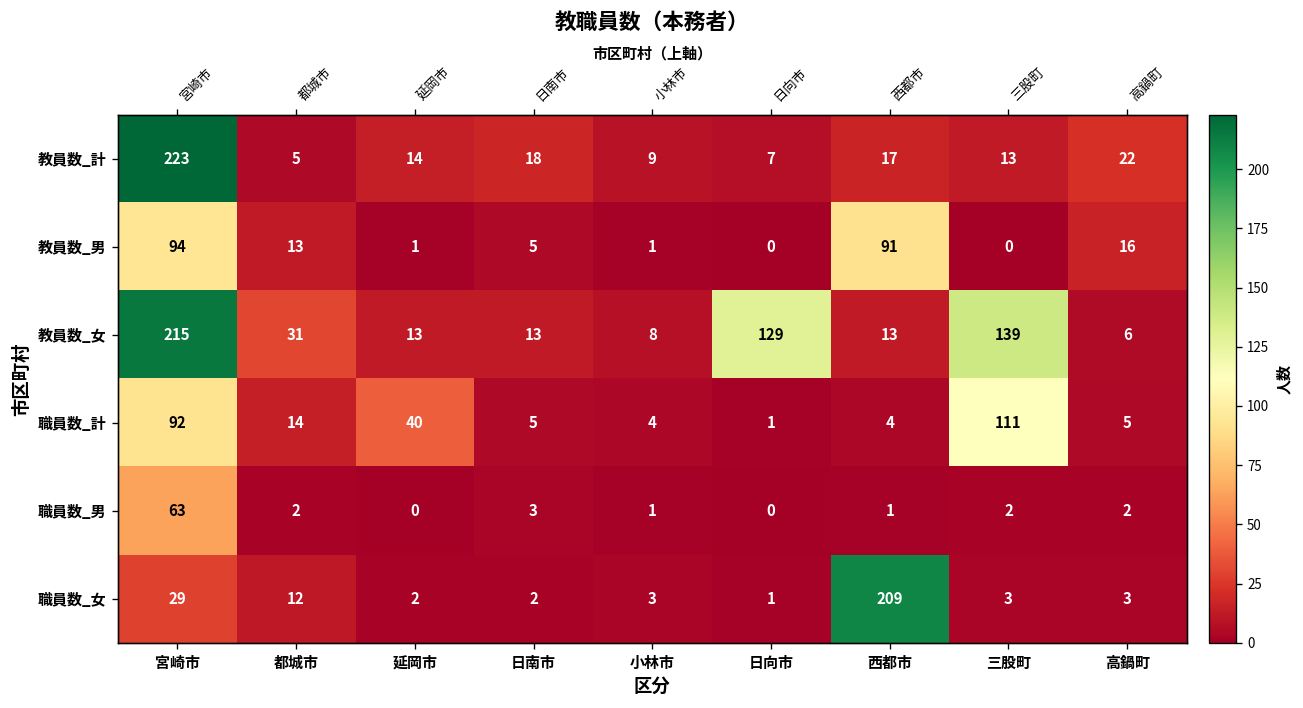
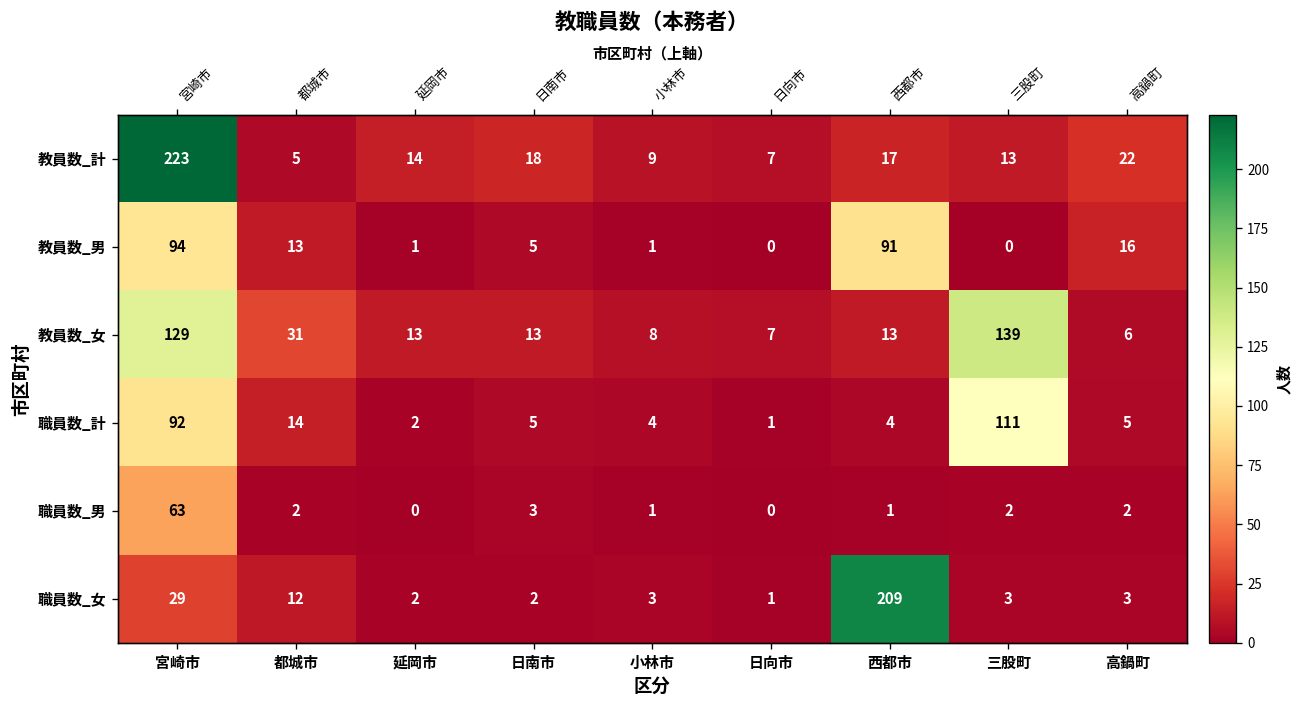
教員数_女, 宮崎市: 215 -> 129
教員数_女, 日向市: 129 -> 7
職員数_計, 延岡市: 40 -> 2
